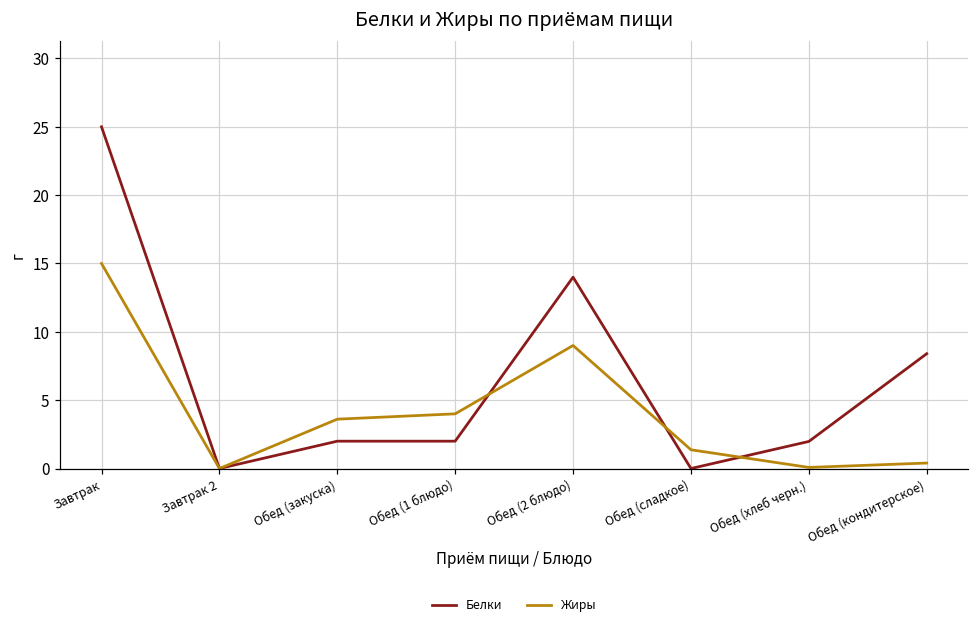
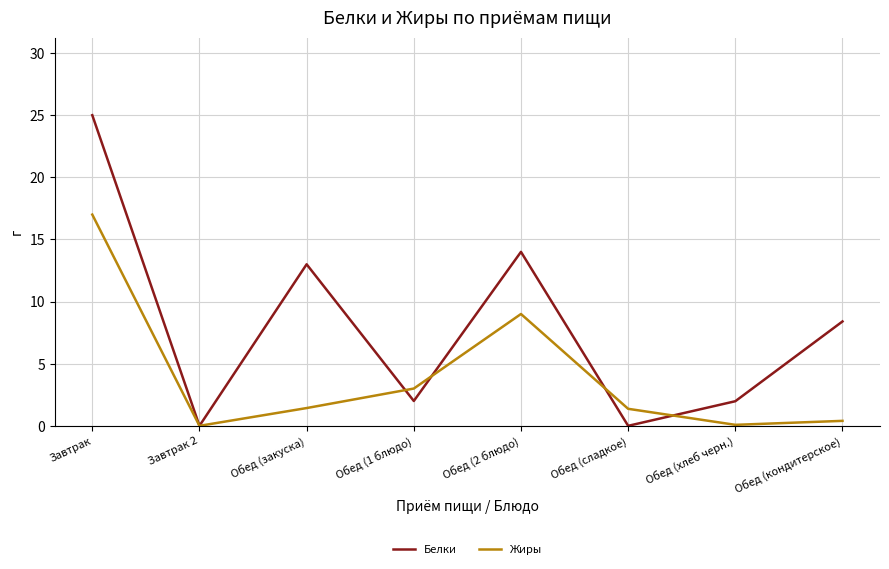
Жиры, Завтрак: 15 -> 17
Белки, Обед (закуска): 2 -> 13
Жиры, Обед (закуска): 3.6 -> 1.4
Жиры, Обед (1 блюдо): 4 -> 3
